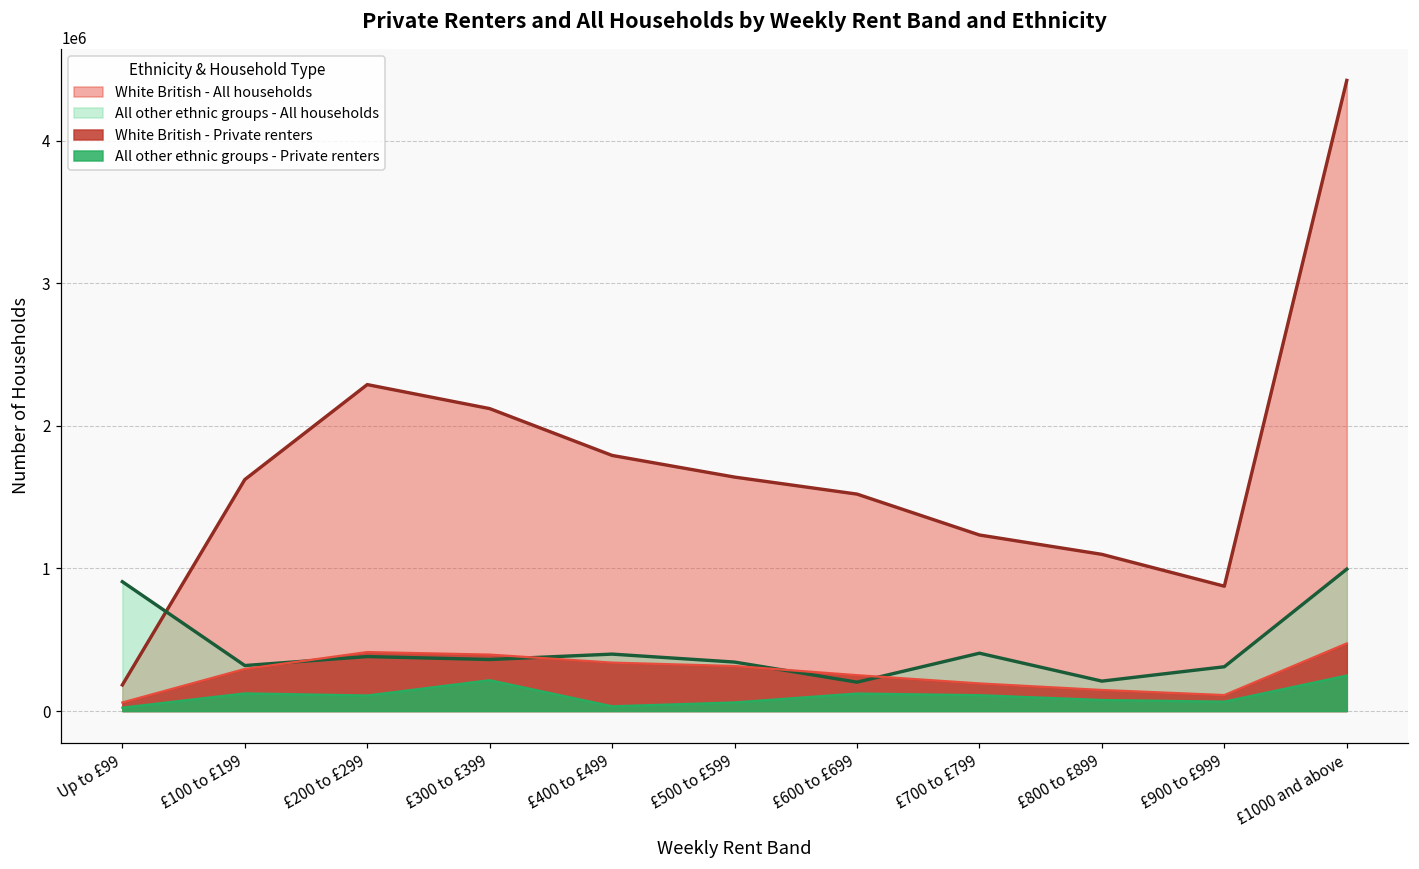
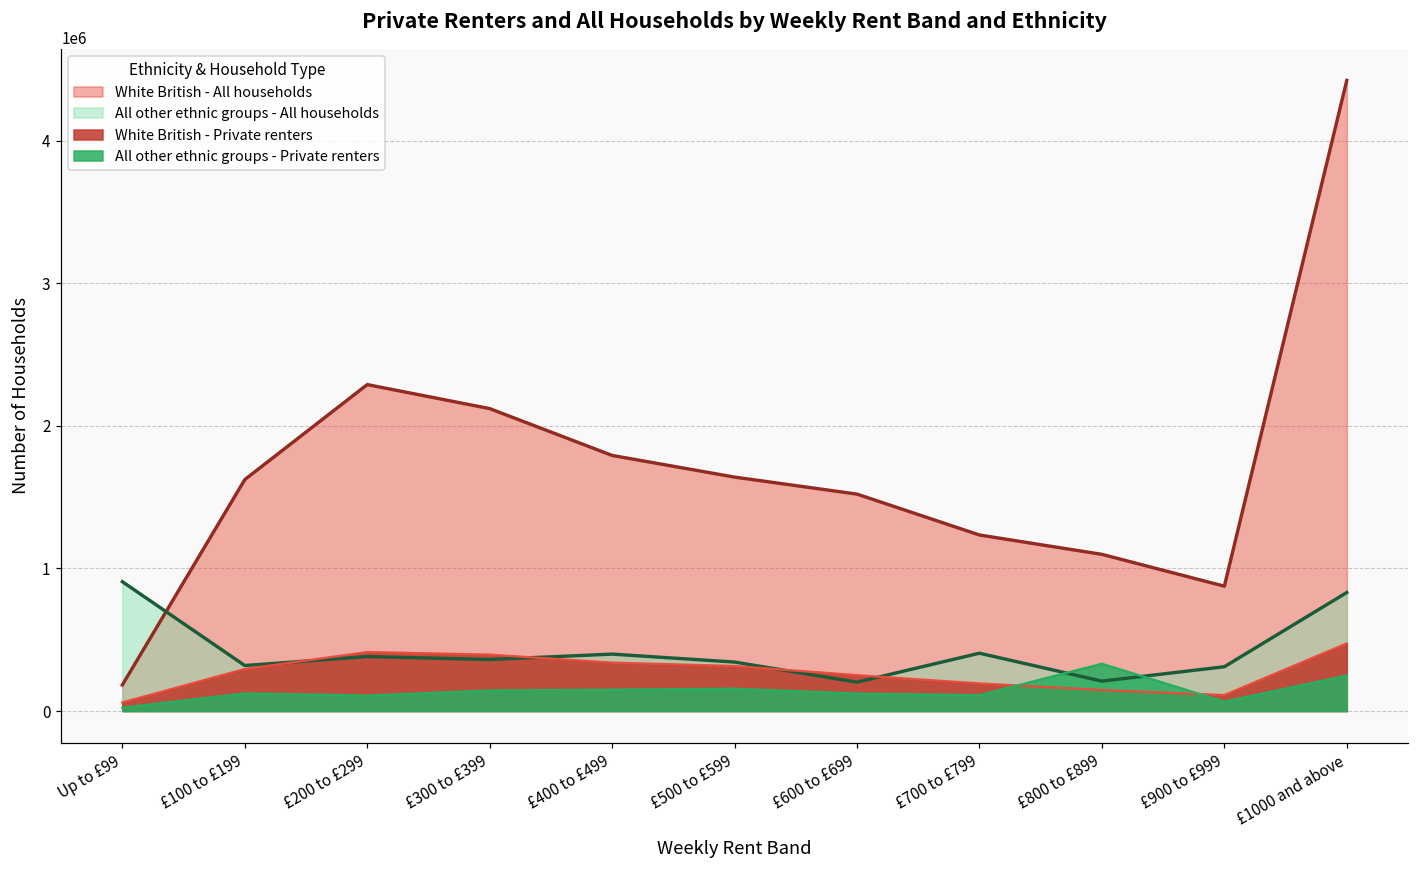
All other ethnic groups - Private renters, £300 to £399: 220000 -> 140000
All other ethnic groups - Private renters, £400 to £499: 30000 -> 150000
All other ethnic groups - Private renters, £500 to £599: 60000 -> 160000
All other ethnic groups - Private renters, £800 to £899: 80000 -> 330000
All other ethnic groups - All households, £1000 and above: 1000000 -> 830000
